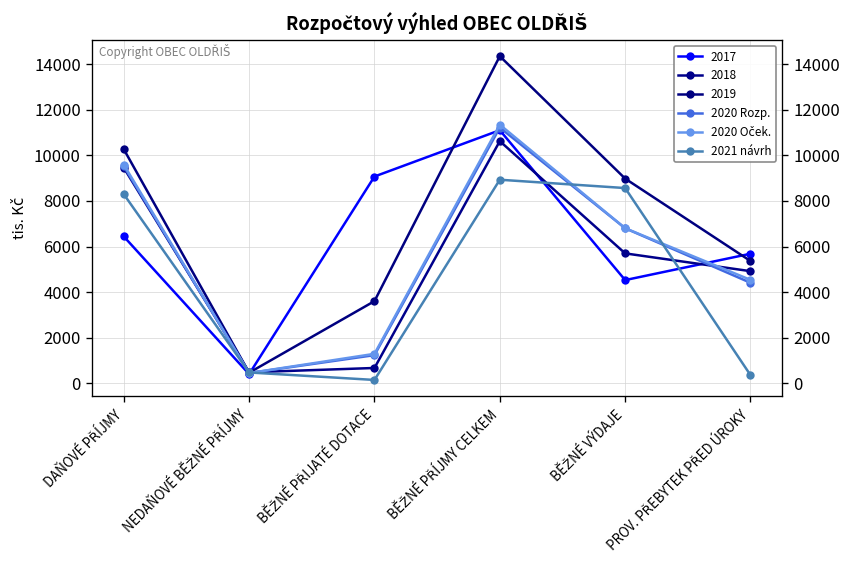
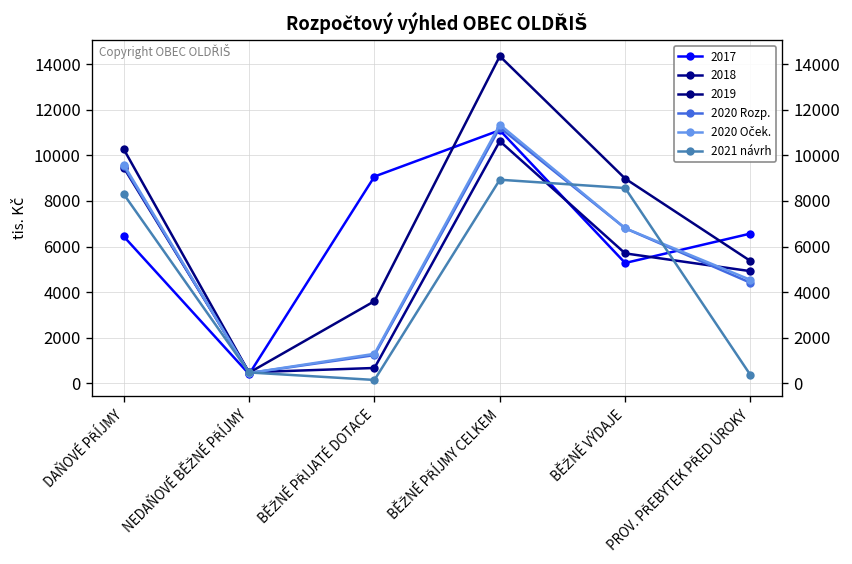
2017, BĚŽNÉ VÝDAJE: 4500 -> 5300
2017, PROV. PŘEBYTEK PŘED ÚROKY: 5700 -> 6600
